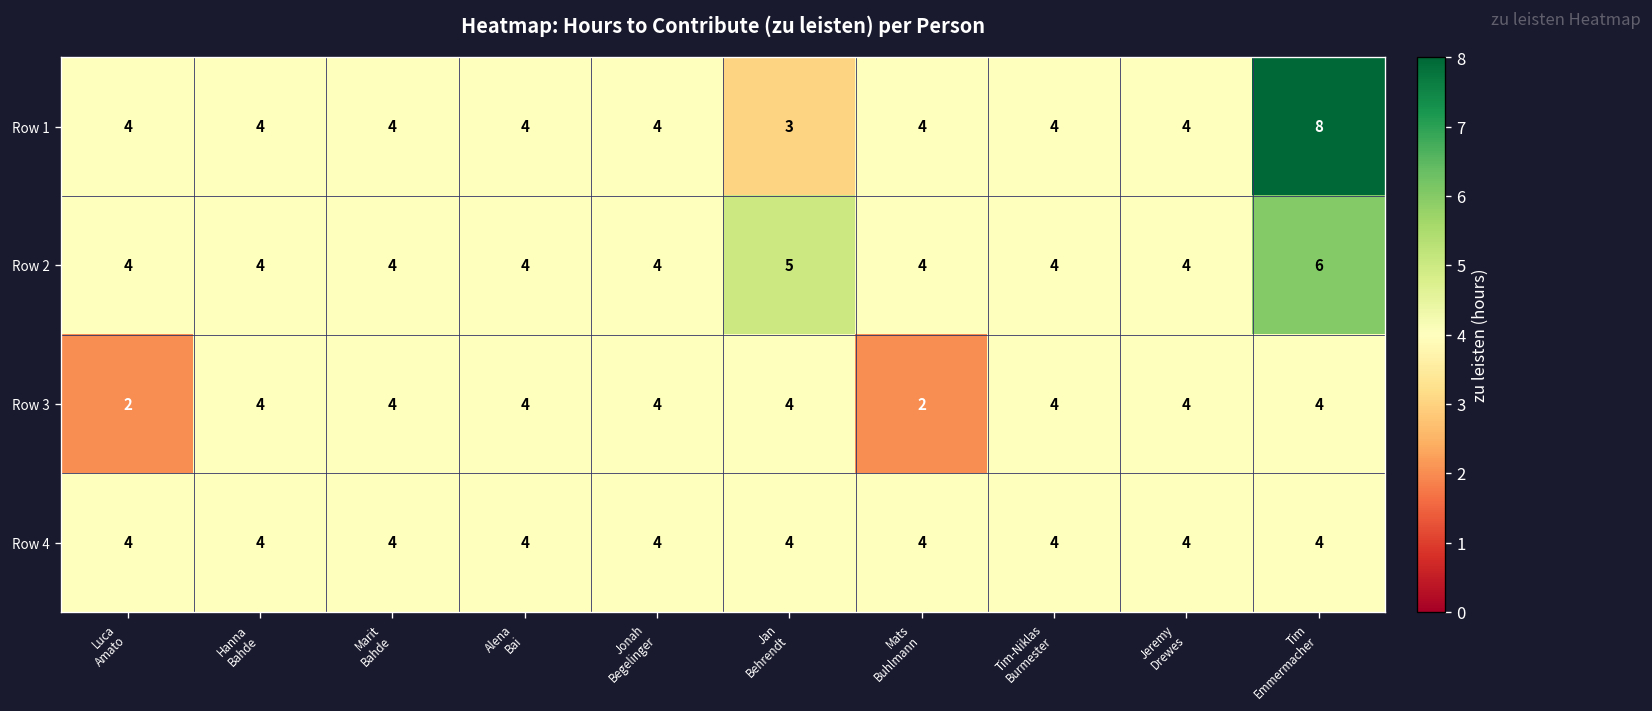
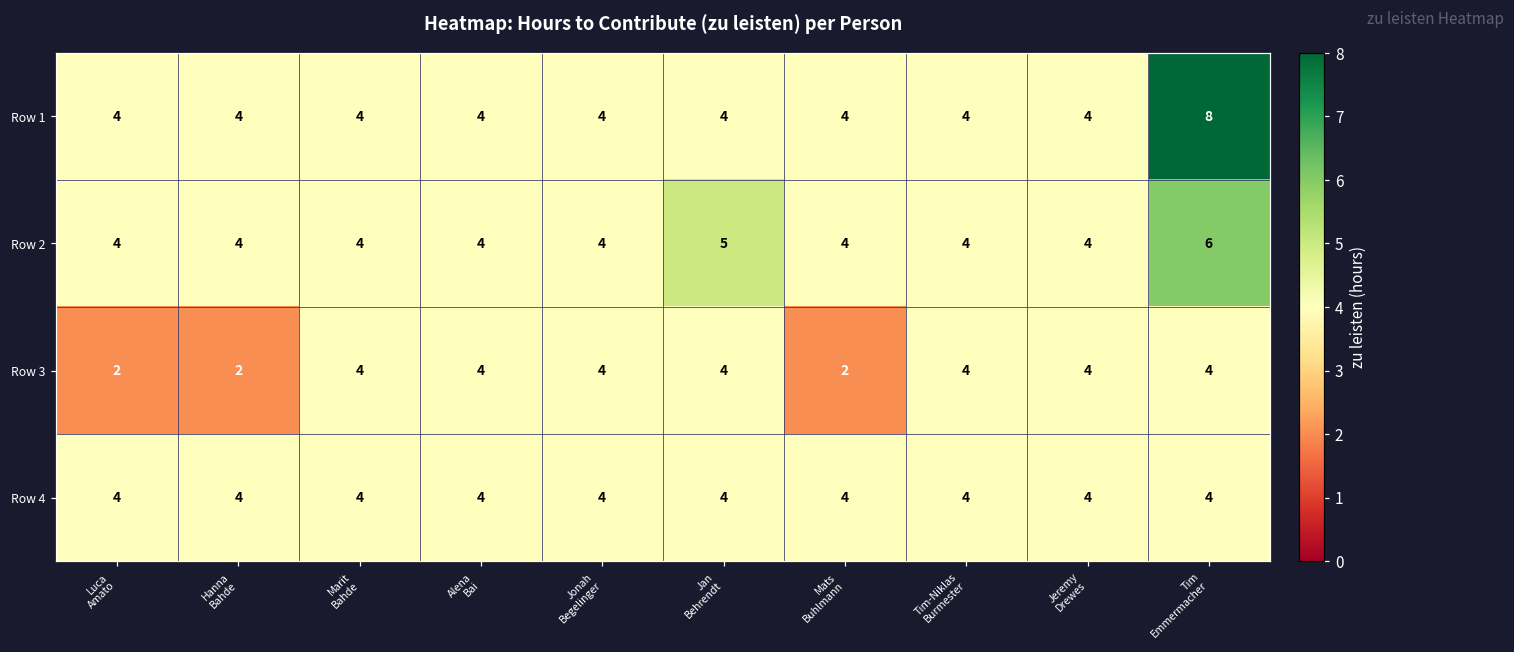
Row 1, Jan Behrendt: 3 -> 4
Row 3, Hanna Bahde: 4 -> 2
